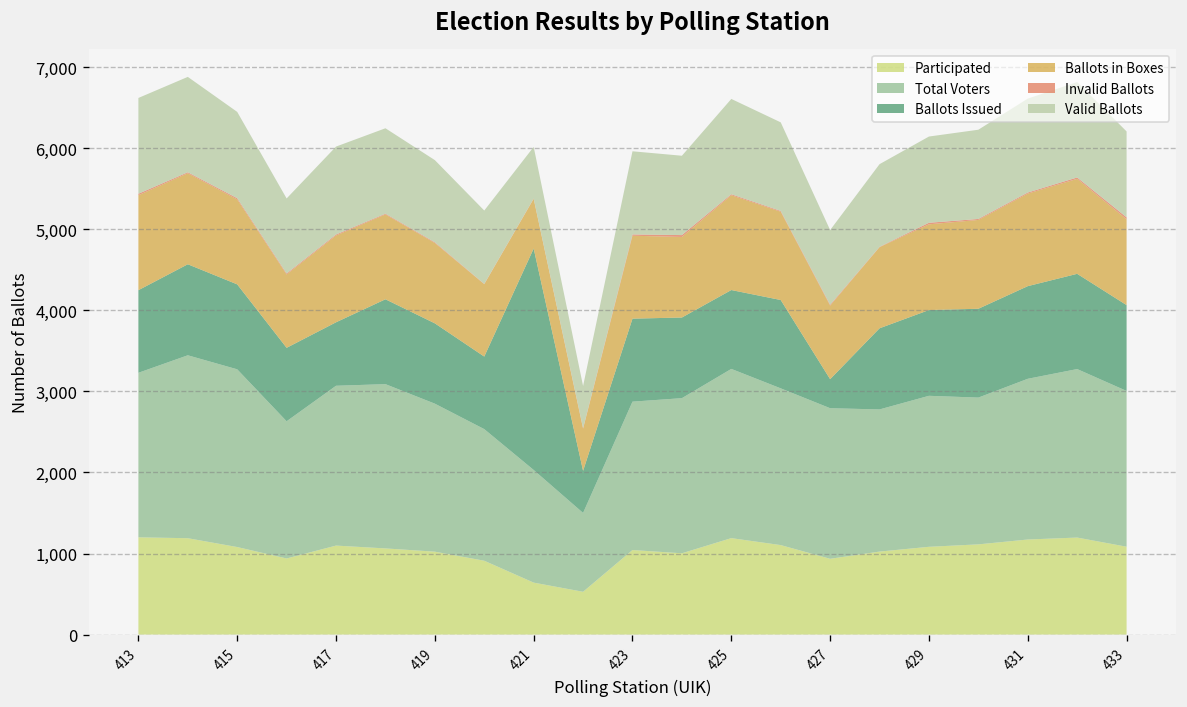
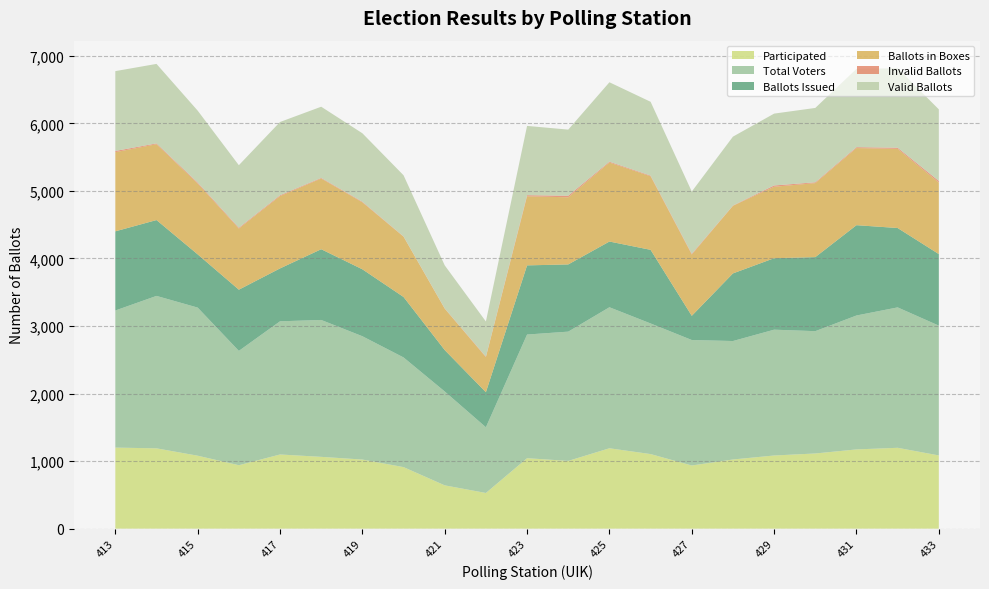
Ballots Issued, 413: 1,000 -> 1,200
Ballots Issued, 415: 1,000 -> 800
Ballots Issued, 421: 2,700 -> 600
Ballots Issued, 431: 1,100 -> 1,300
